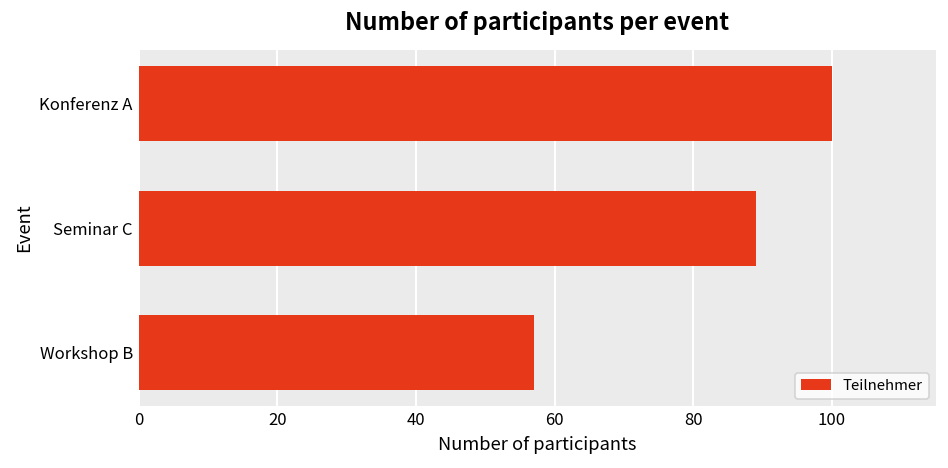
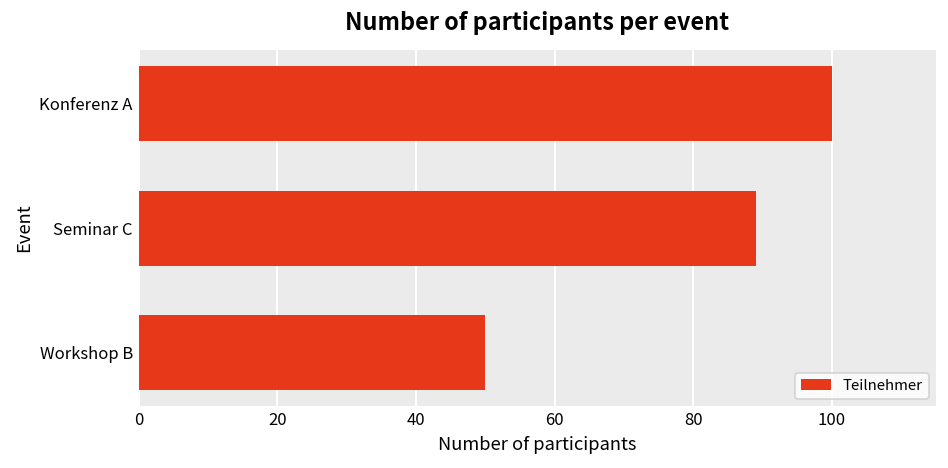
Workshop B: 57 -> 50
